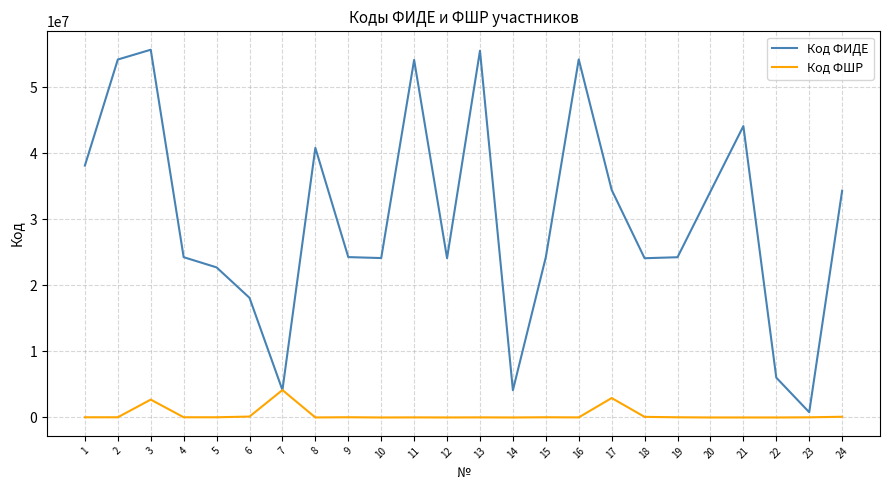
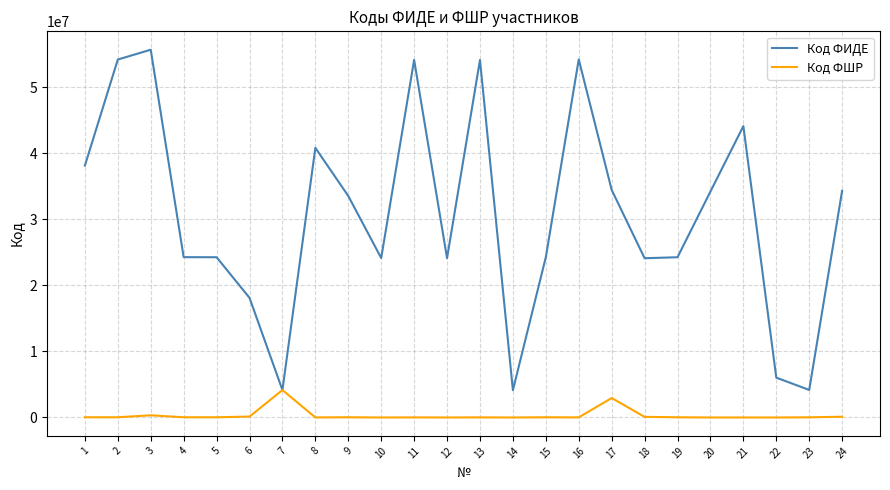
Код ФШР, 3: 3000000 -> 0
Код ФИДЕ, 5: 23000000 -> 24000000
Код ФИДЕ, 9: 24000000 -> 34000000
Код ФИДЕ, 13: 56000000 -> 54000000
Код ФИДЕ, 23: 1000000 -> 4000000
